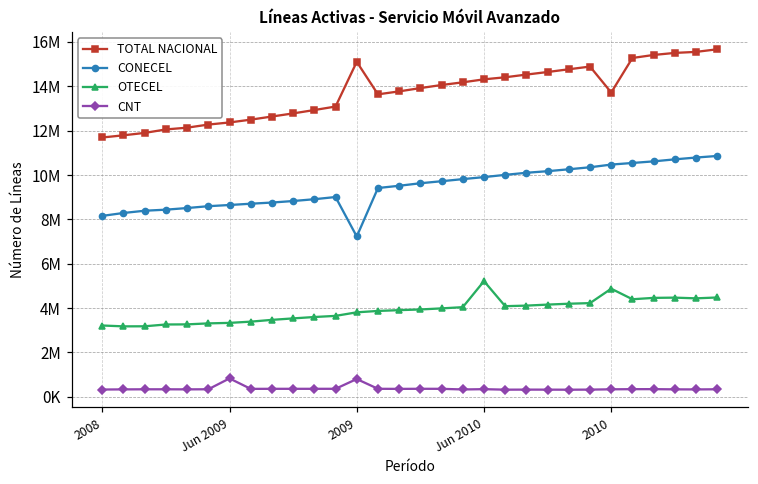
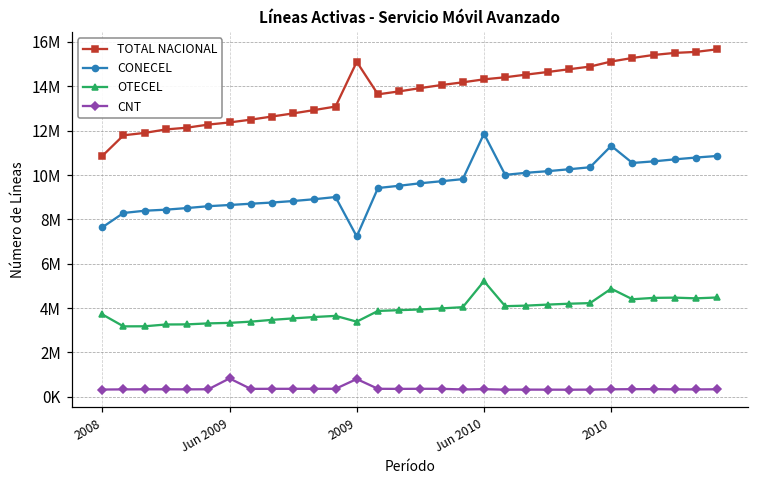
TOTAL NACIONAL, 2008: 11700000 -> 10900000
CONECEL, 2008: 8200000 -> 7600000
OTECEL, 2008: 3200000 -> 3700000
OTECEL, 2009: 3800000 -> 3400000
CONECEL, Jun 2010: 9900000 -> 11900000
TOTAL NACIONAL, 2010: 13700000 -> 15100000
CONECEL, 2010: 10500000 -> 11300000
